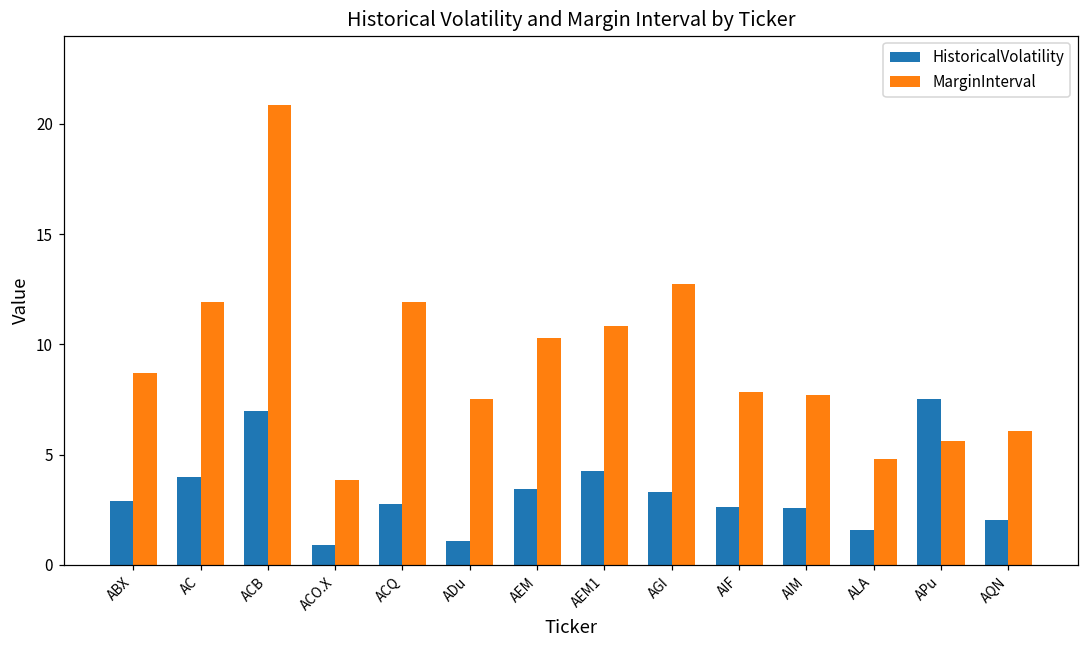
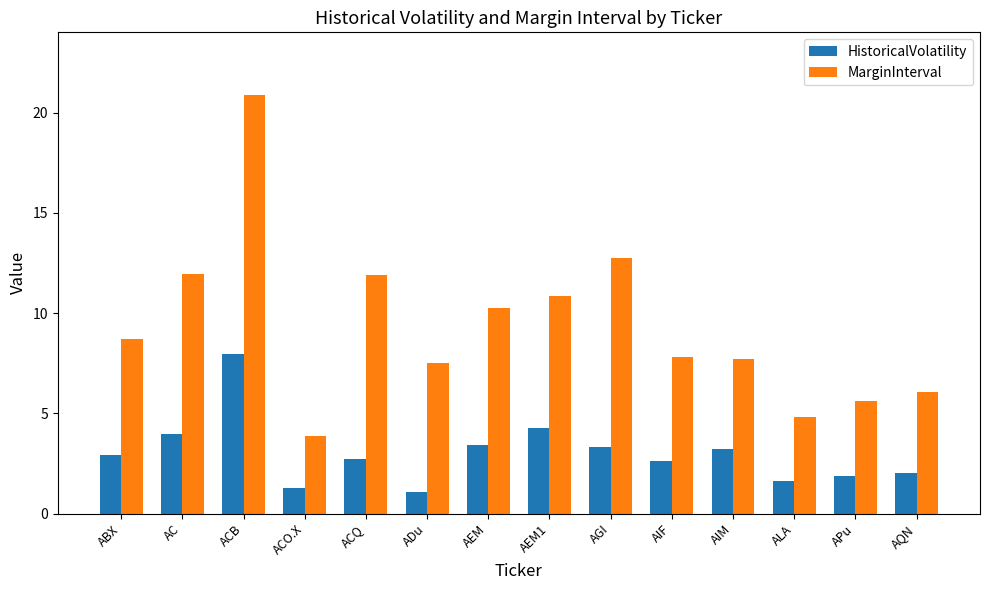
HistoricalVolatility, ACB: 7.0 -> 8.0
HistoricalVolatility, ACO.X: 0.9 -> 1.3
HistoricalVolatility, AIM: 2.6 -> 3.2
HistoricalVolatility, APu: 7.5 -> 1.9
